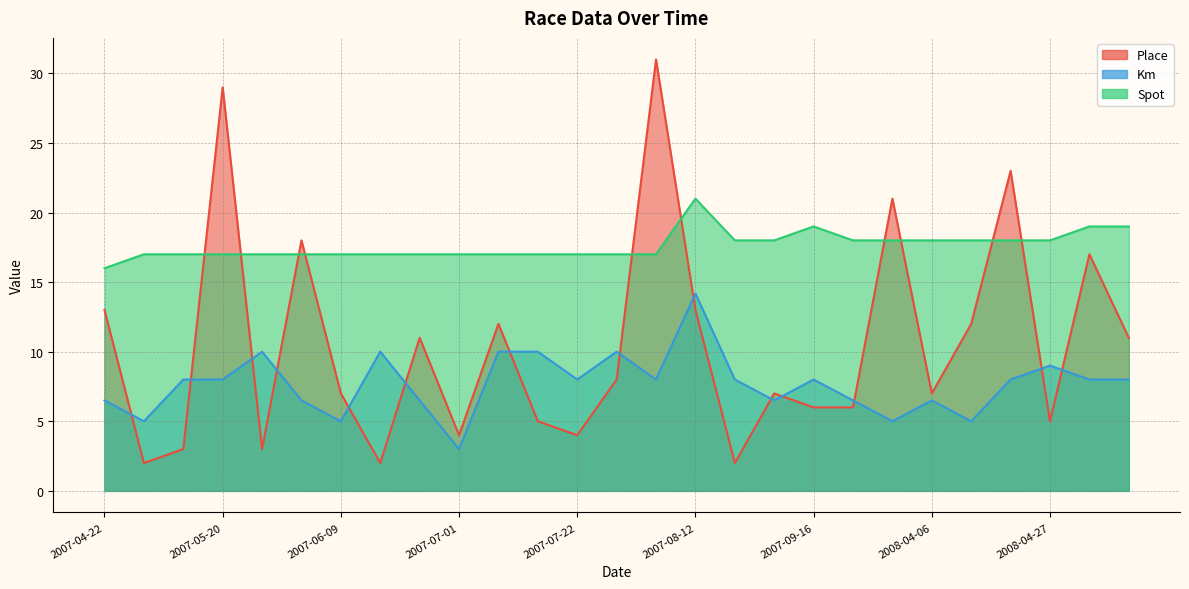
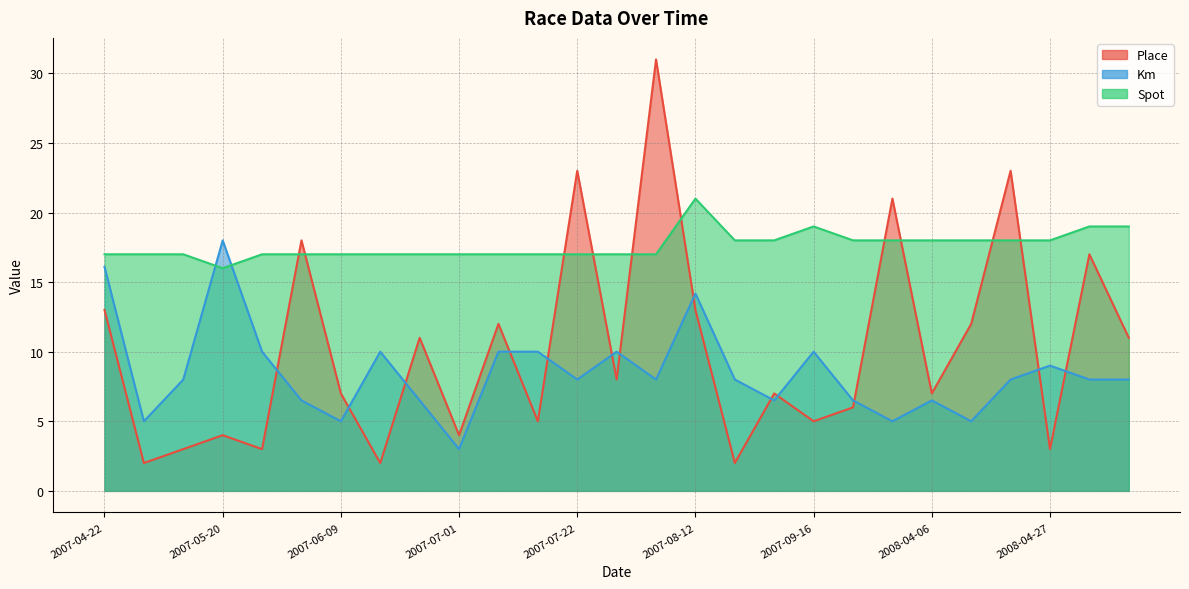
Km, 2007-04-22: 6.5 -> 16.1
Spot, 2007-04-22: 16 -> 17
Place, 2007-05-20: 29 -> 4
Km, 2007-05-20: 8 -> 18
Spot, 2007-05-20: 17 -> 16
Place, 2007-07-22: 4 -> 23
Place, 2007-09-16: 6 -> 5
Km, 2007-09-16: 8 -> 10
Place, 2008-04-27: 5 -> 3
